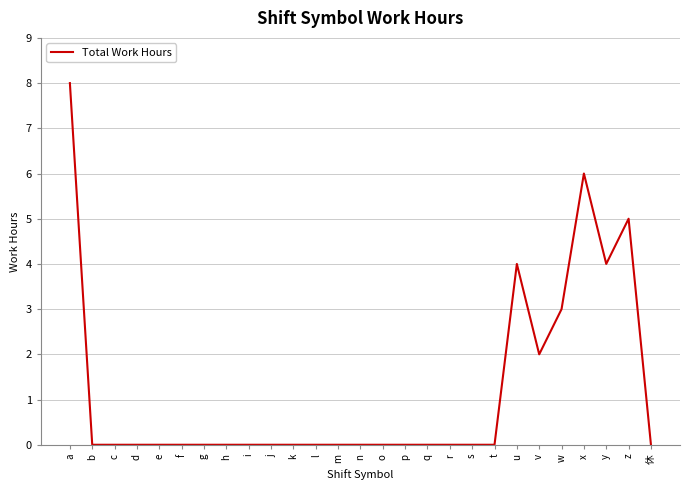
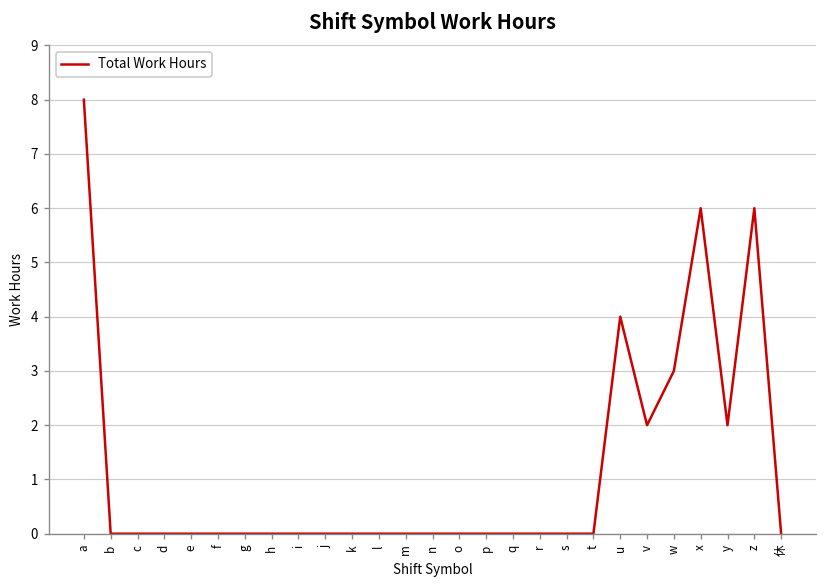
y: 4 -> 2
z: 5 -> 6
